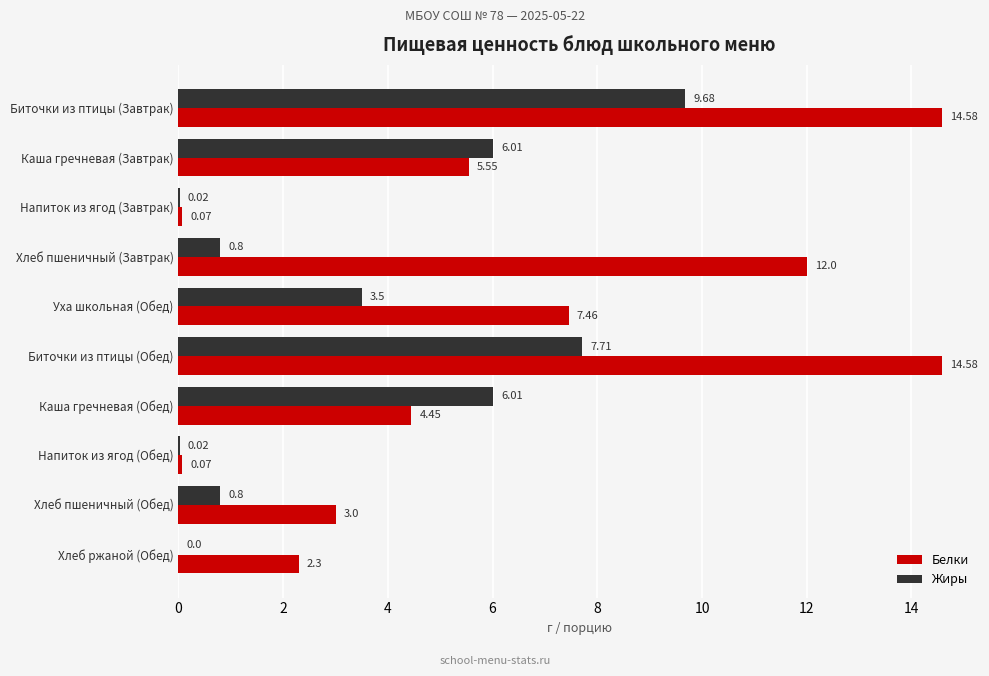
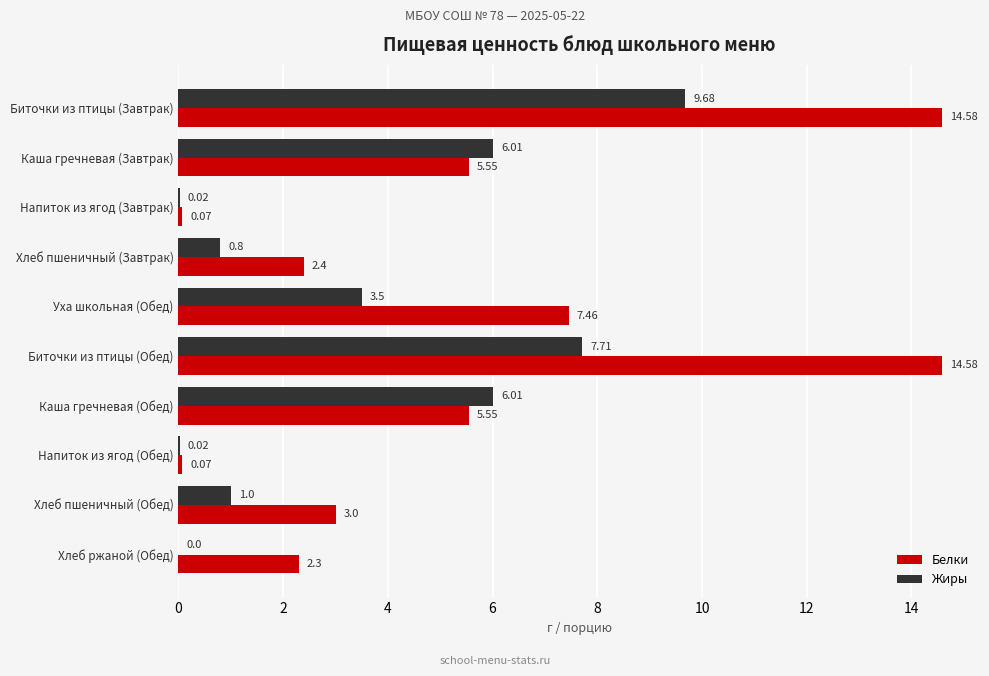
Белки, Хлеб пшеничный (Завтрак): 12.0 -> 2.4
Белки, Каша гречневая (Обед): 4.45 -> 5.55
Жиры, Хлеб пшеничный (Обед): 0.8 -> 1.0
